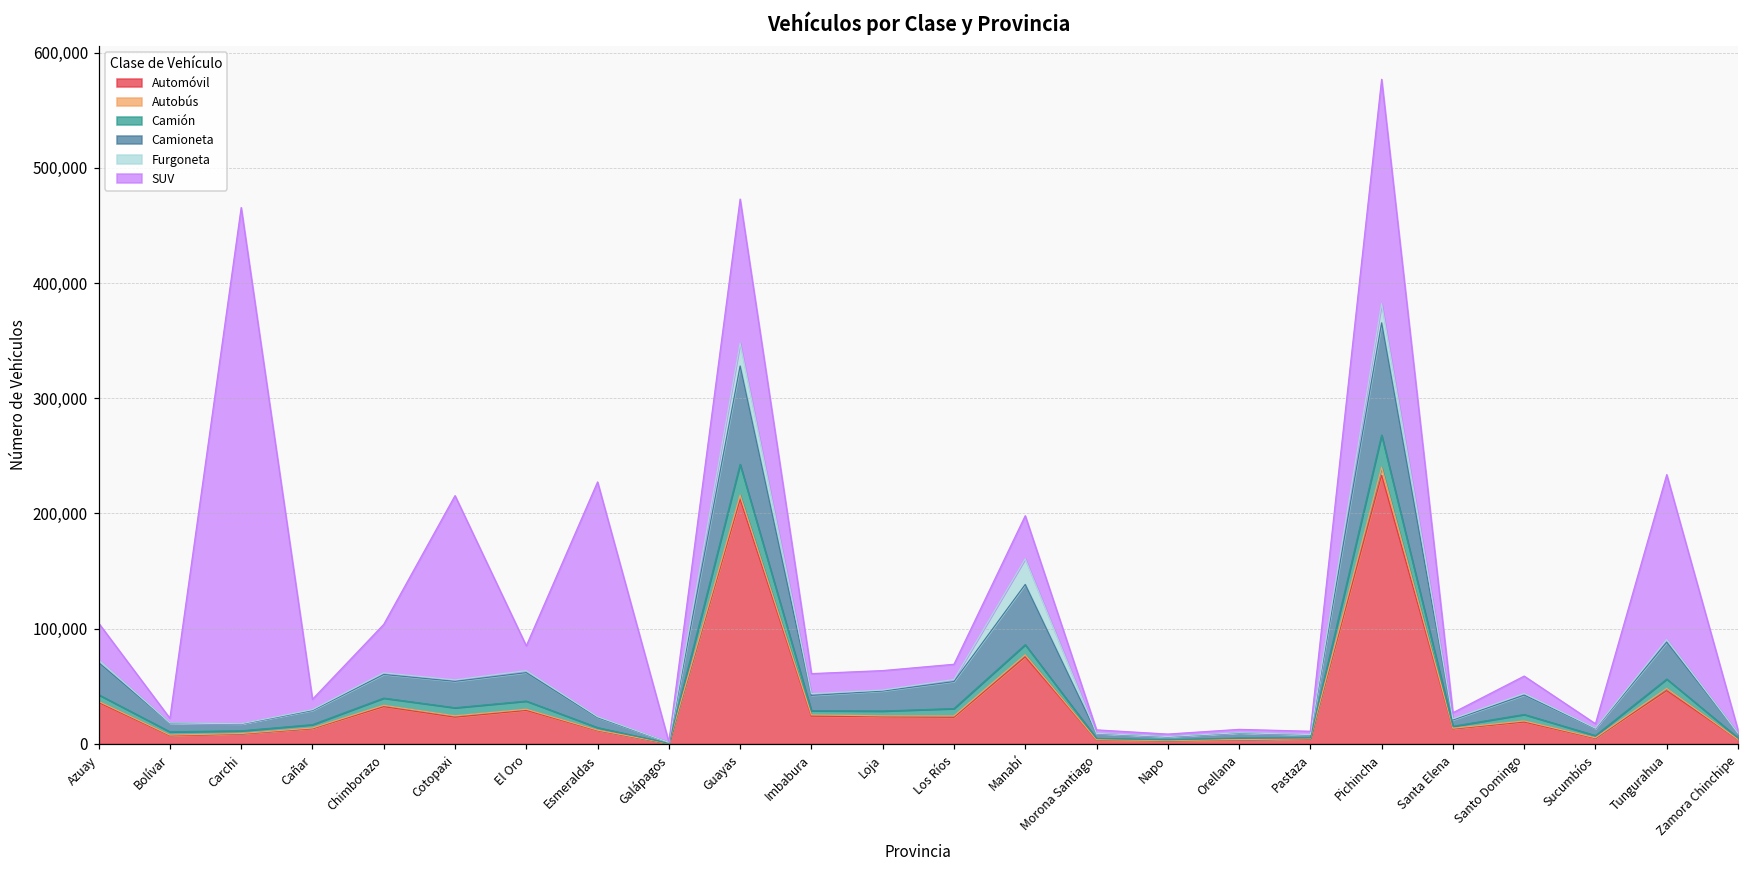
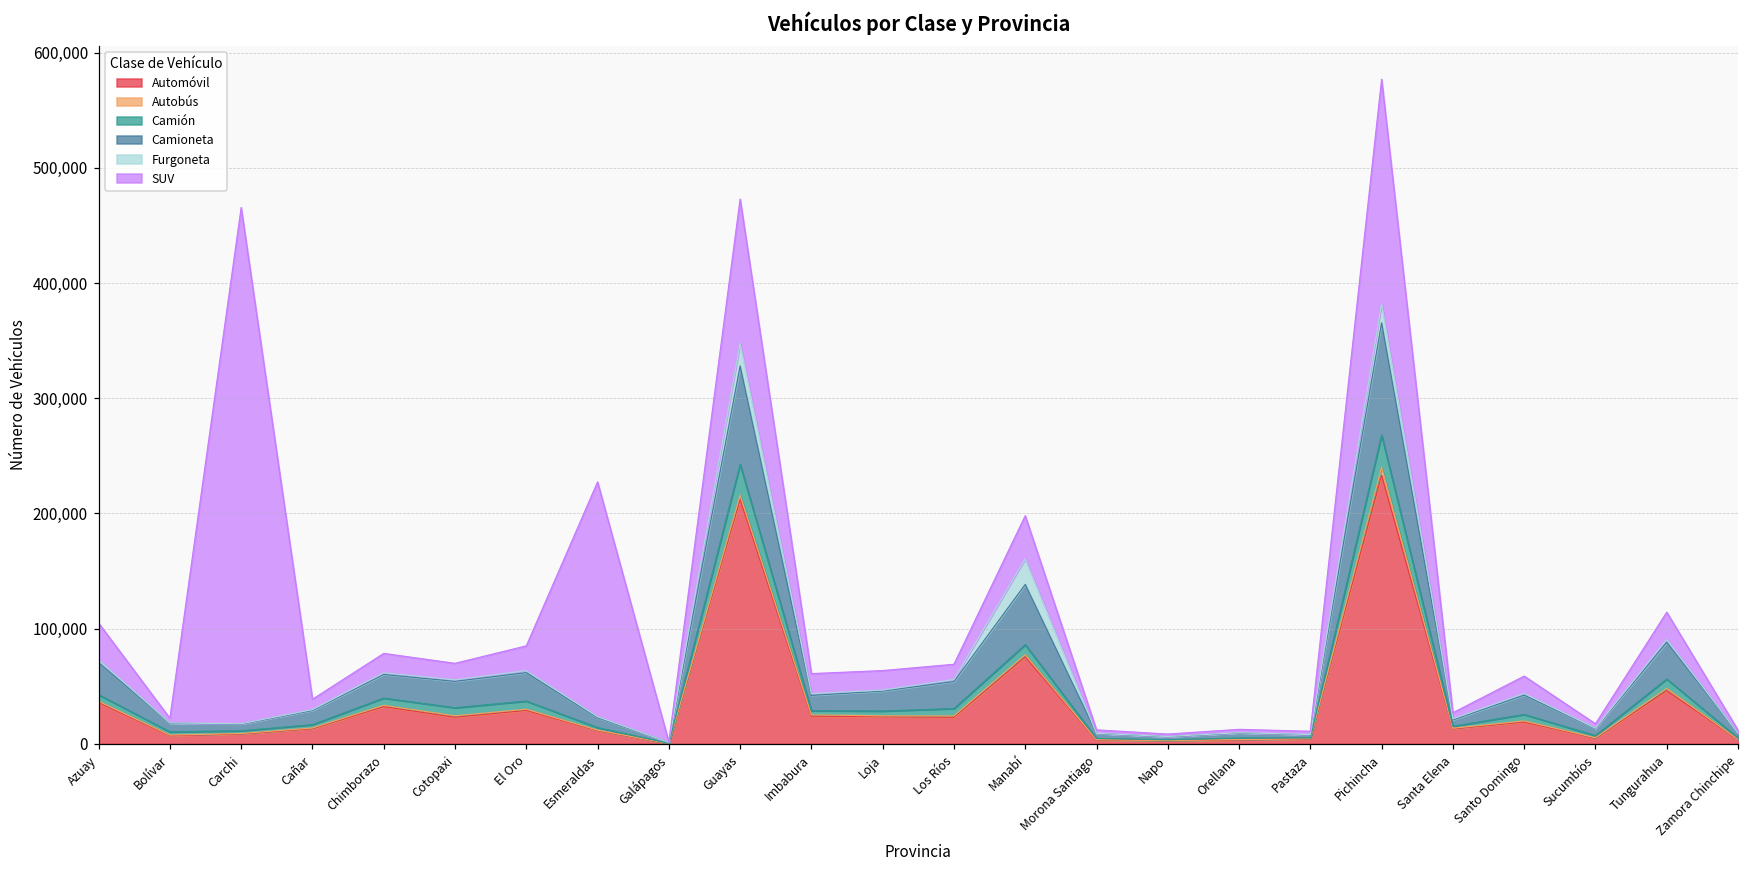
SUV, Chimborazo: 42,000 -> 17,000
SUV, Cotopaxi: 160,000 -> 14,000
SUV, Tungurahua: 143,000 -> 24,000
